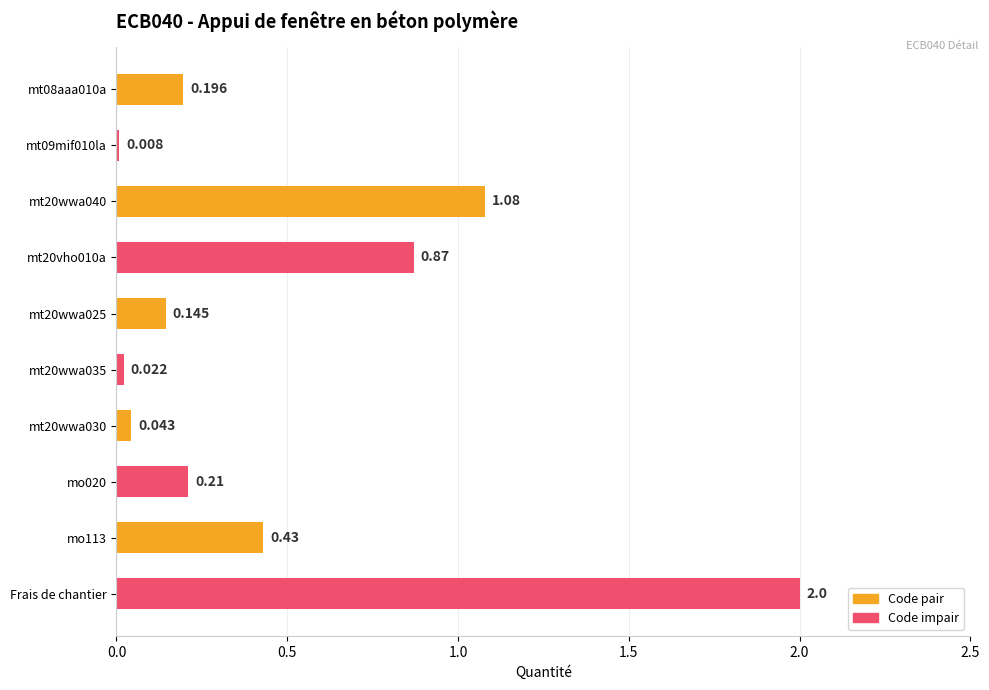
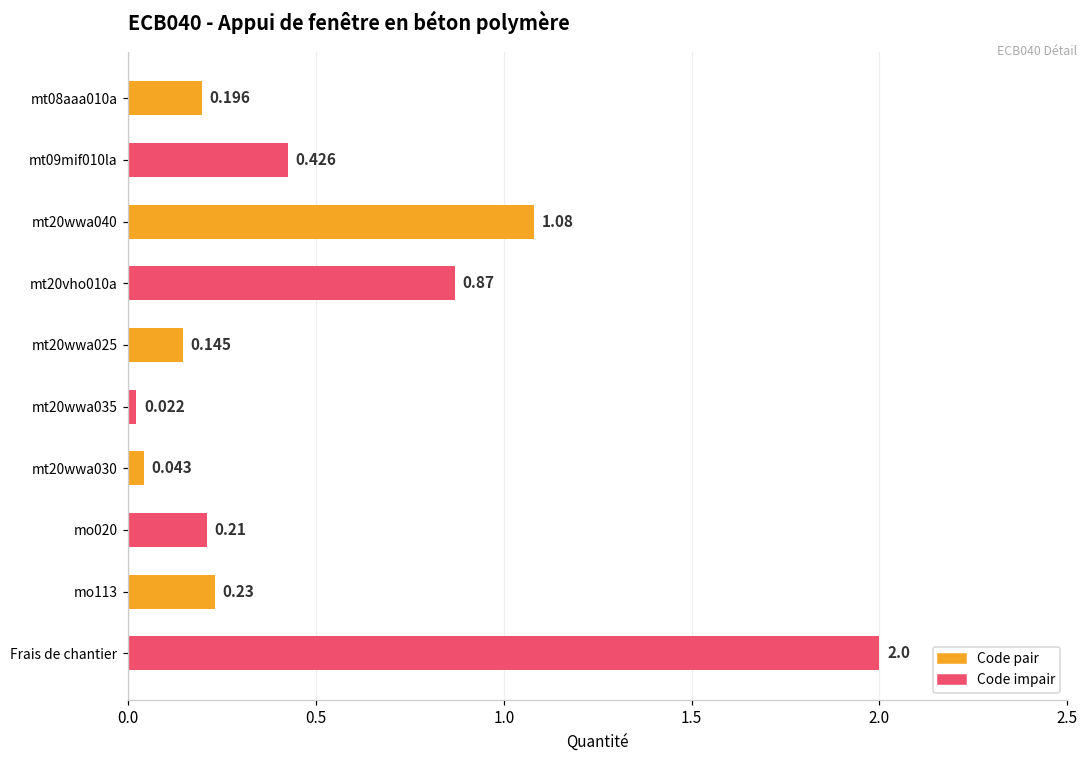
mt09mif010la: 0.008 -> 0.426
mo113: 0.43 -> 0.23
